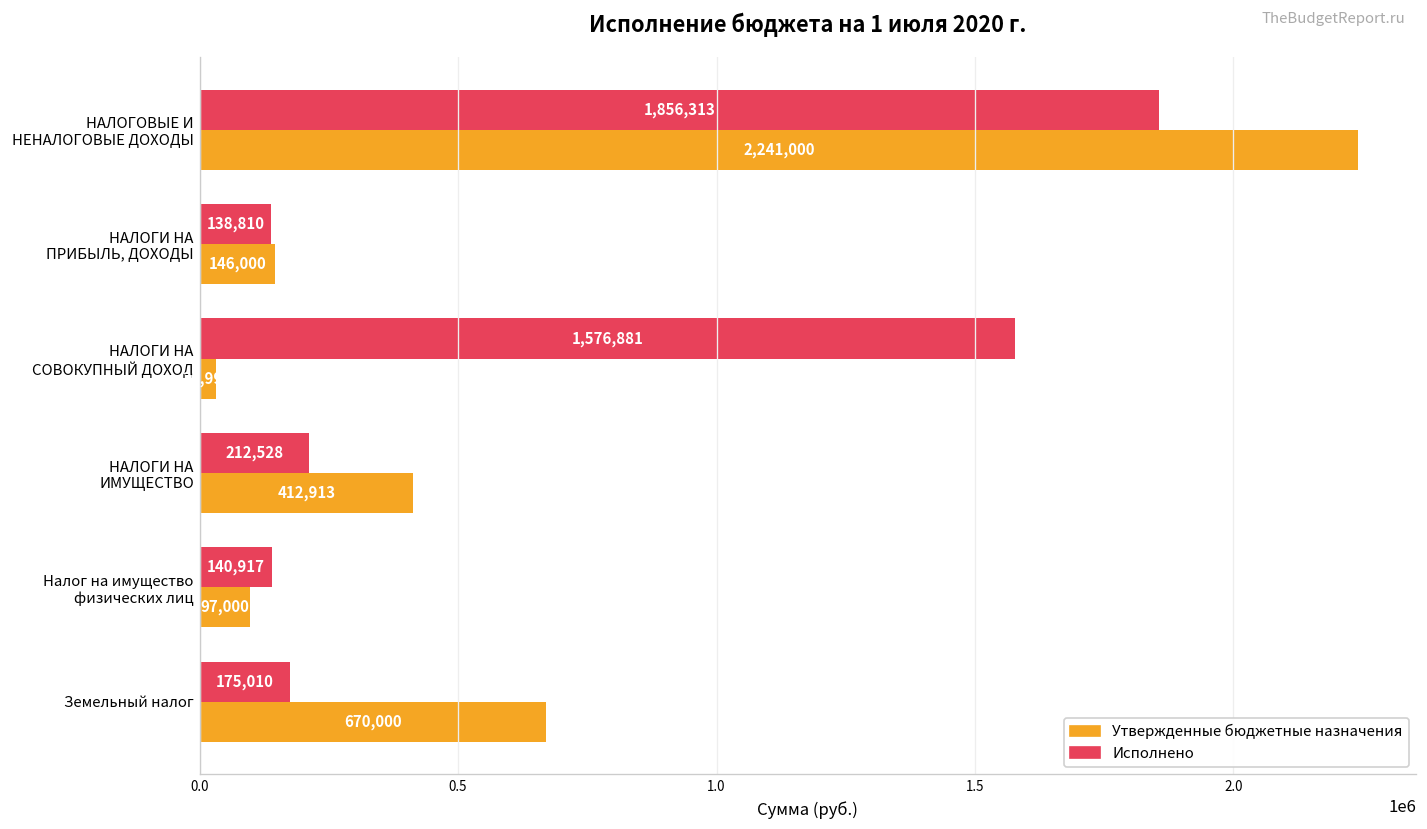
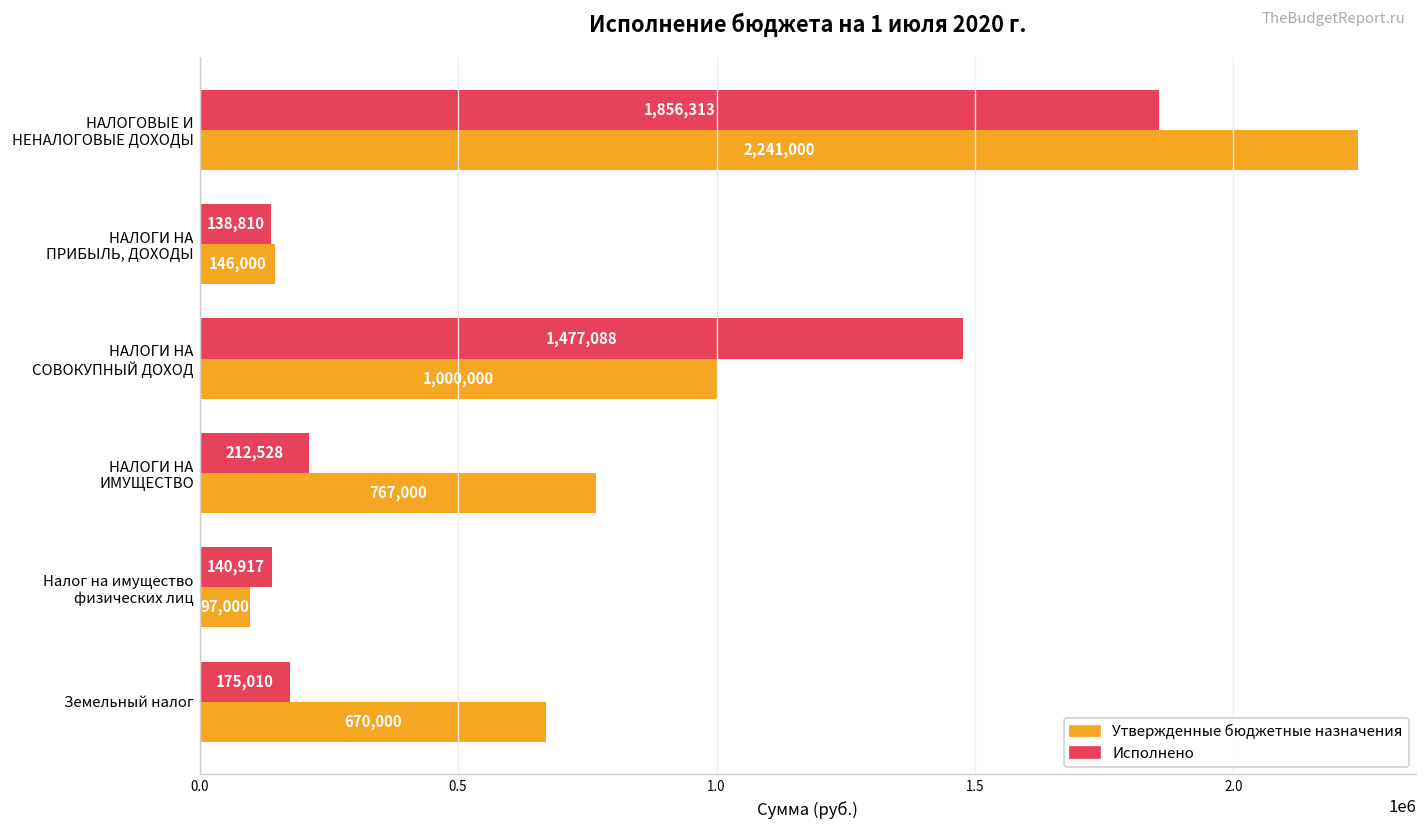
Исполнено, НАЛОГИ НА СОВОКУПНЫЙ ДОХОД: 1,576,881 -> 1,477,088
Утвержденные бюджетные назначения, НАЛОГИ НА СОВОКУПНЫЙ ДОХОД: 30000 -> 1000000
Утвержденные бюджетные назначения, НАЛОГИ НА ИМУЩЕСТВО: 412,913 -> 767,000
